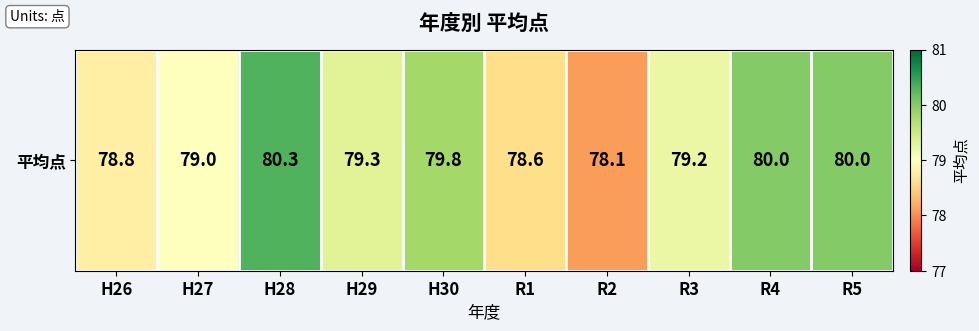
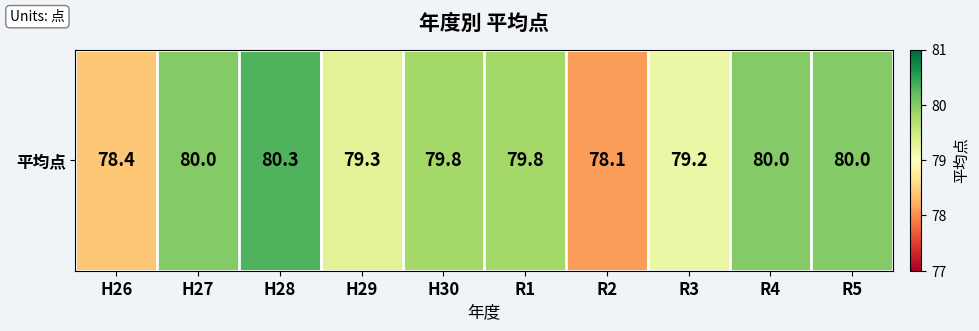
平均点, H26: 78.8 -> 78.4
平均点, H27: 79.0 -> 80.0
平均点, R1: 78.6 -> 79.8
